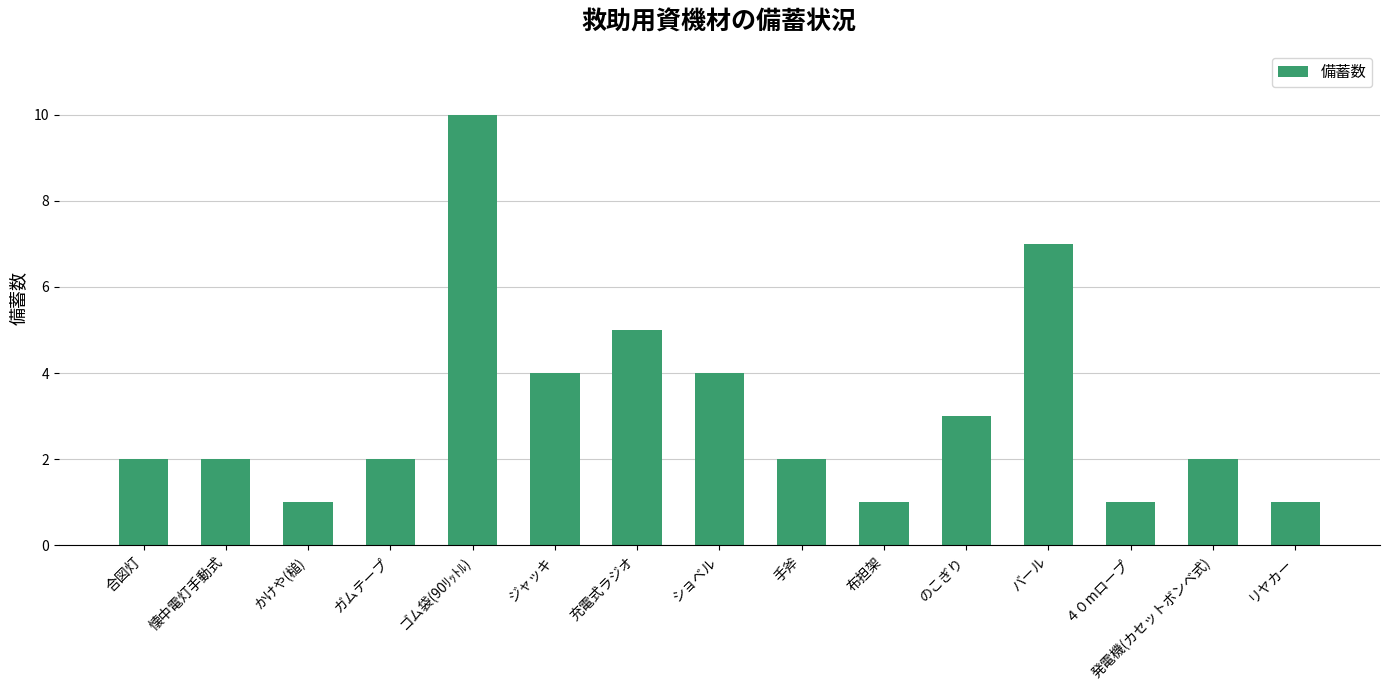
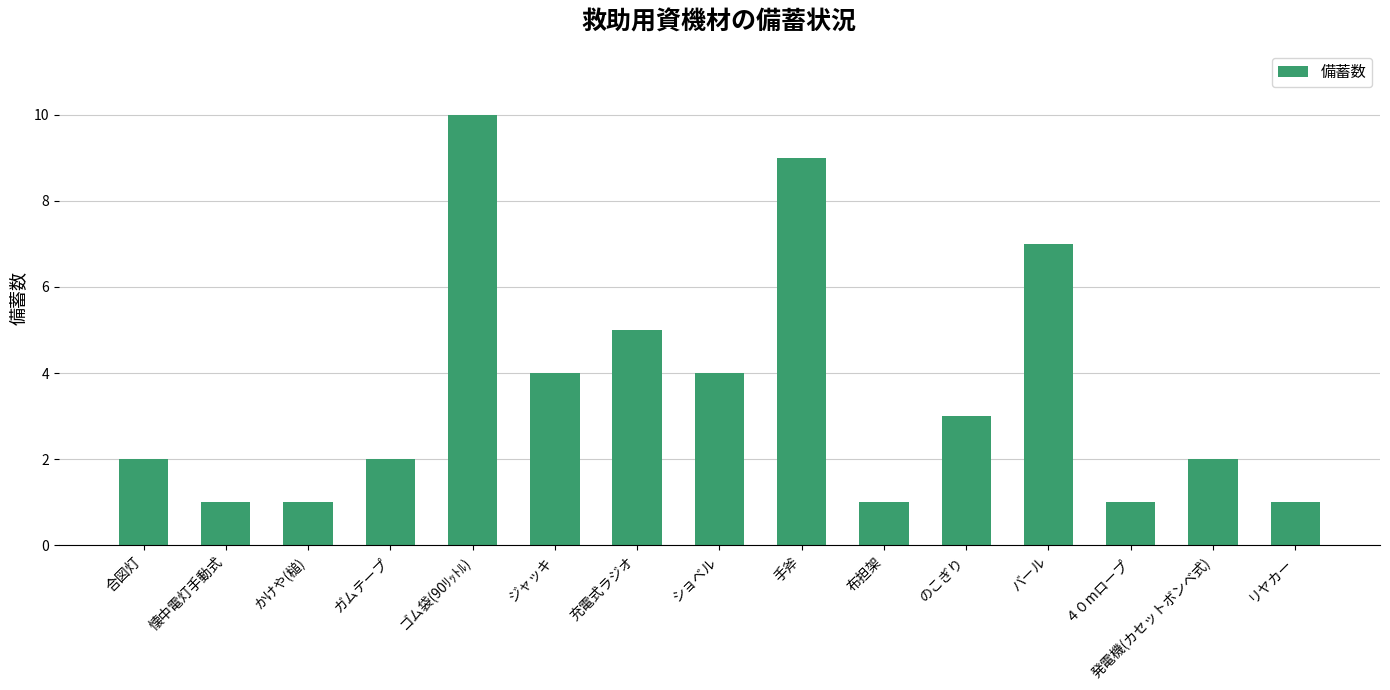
懐中電灯手動式: 2 -> 1
手斧: 2 -> 9
